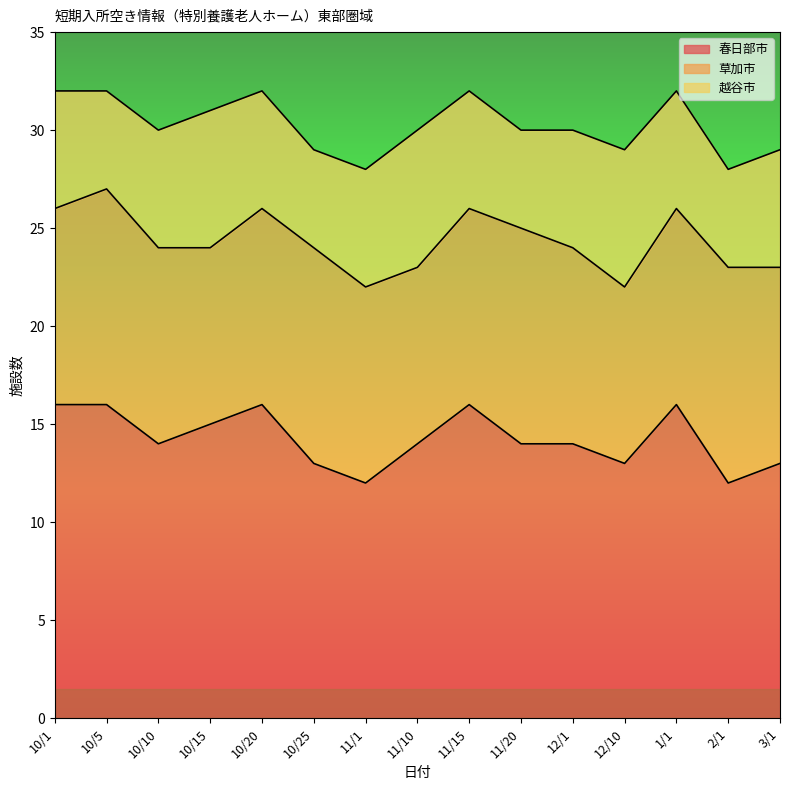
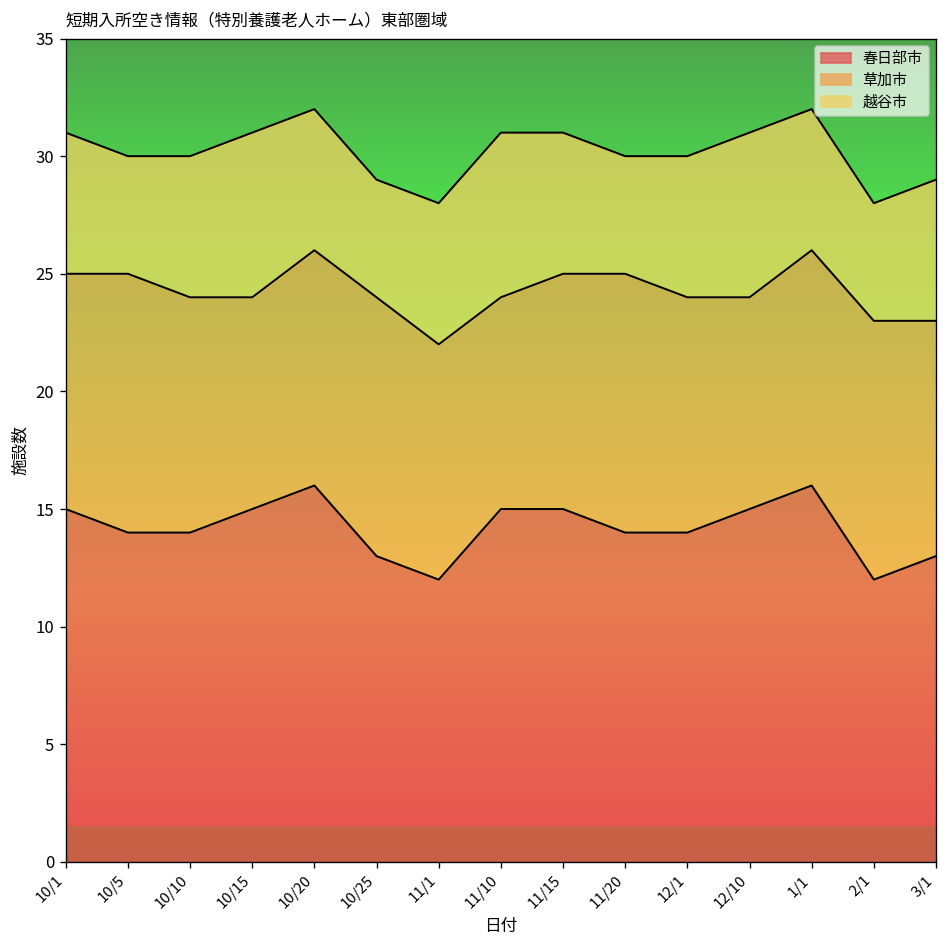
春日部市, 10/1: 16 -> 15
春日部市, 10/5: 16 -> 14
春日部市, 11/10: 14 -> 15
春日部市, 11/15: 16 -> 15
春日部市, 12/10: 13 -> 15
